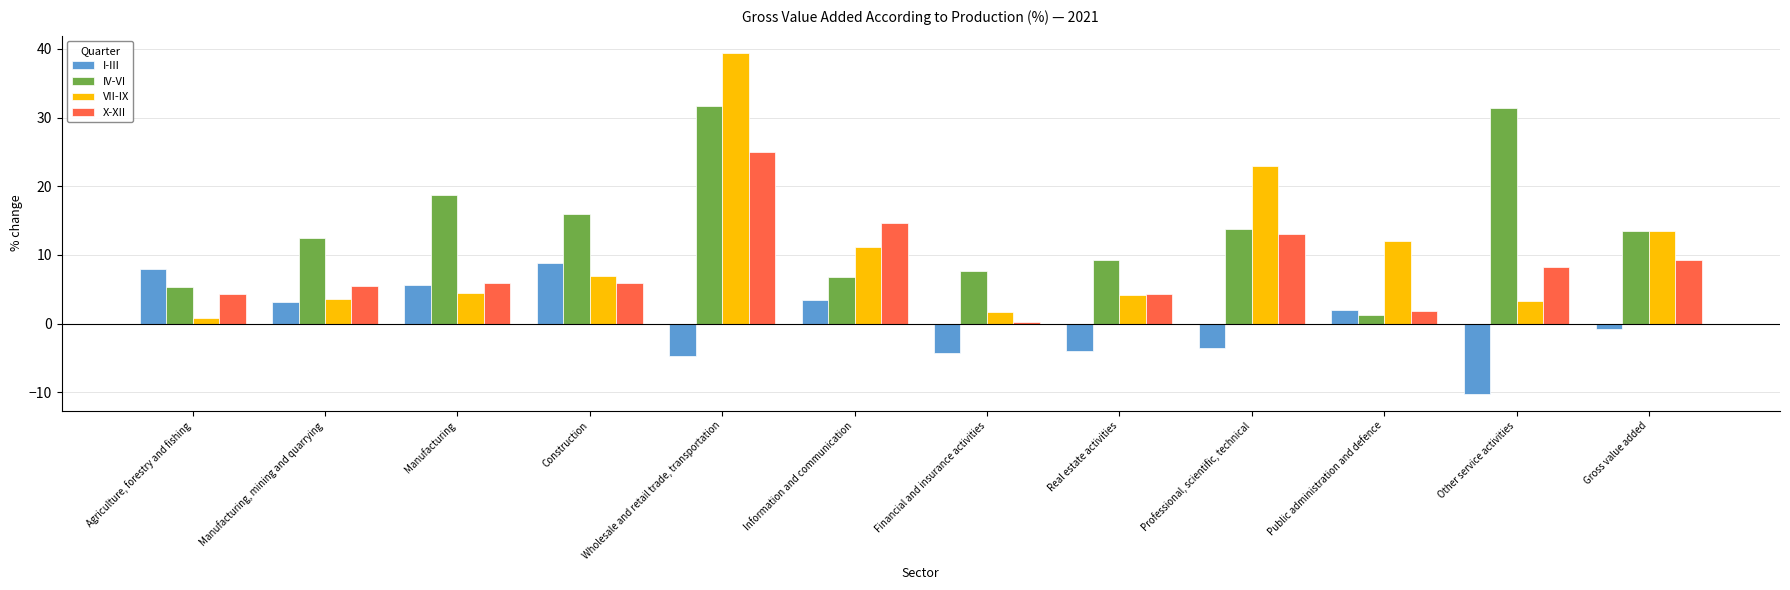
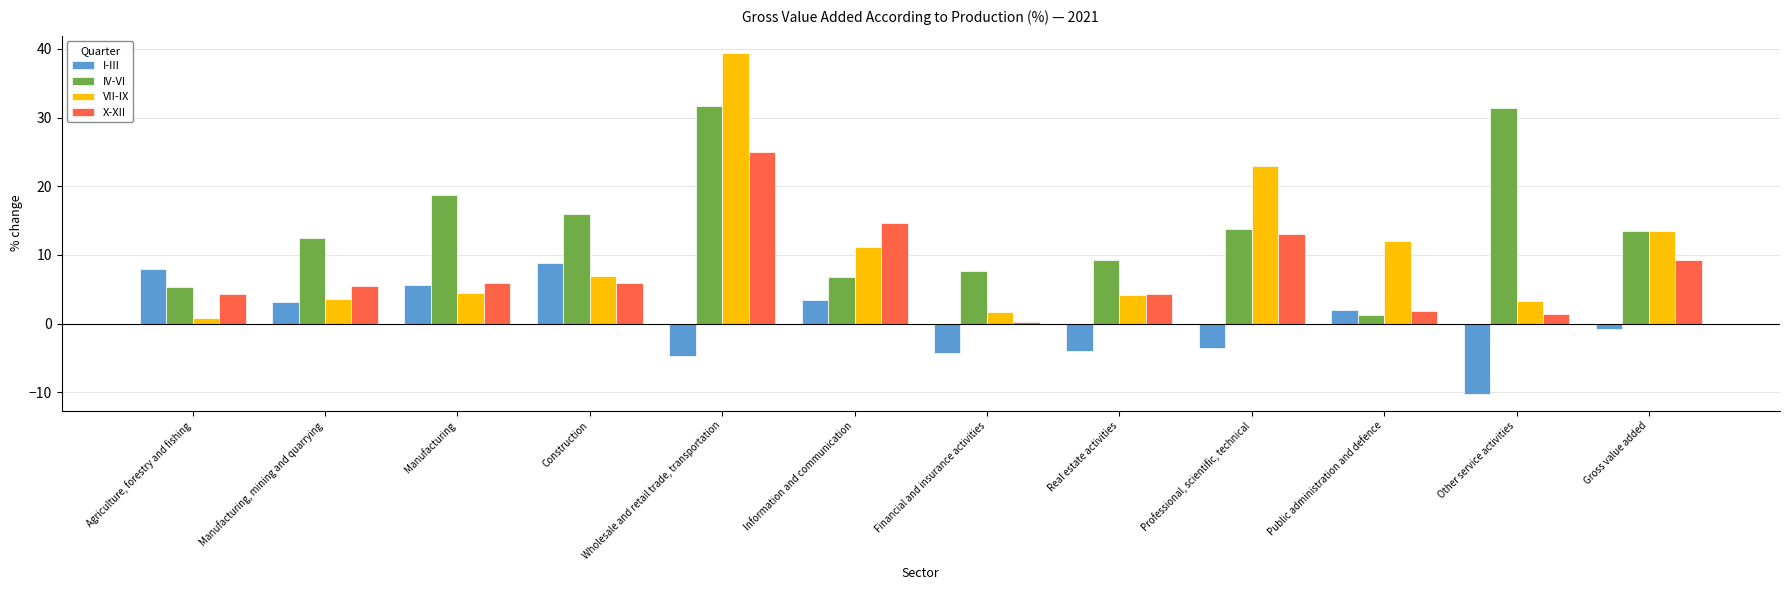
X-XII, Other service activities: 8 -> 1
